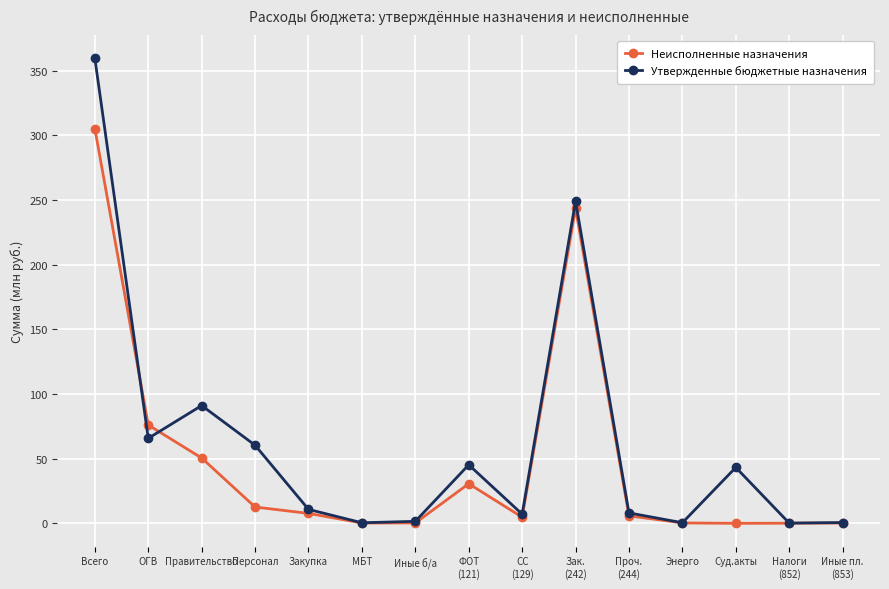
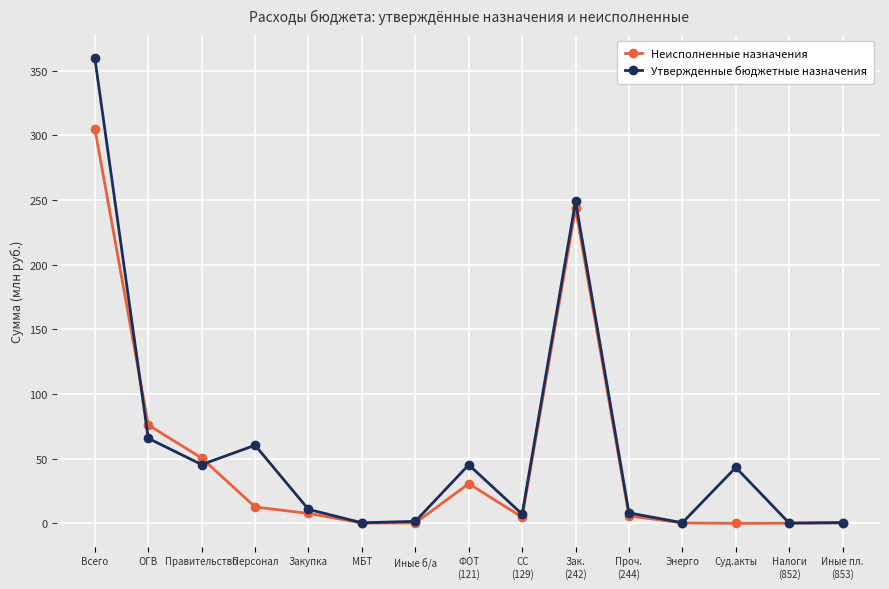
Утвержденные бюджетные назначения, Правительство: 91 -> 45
